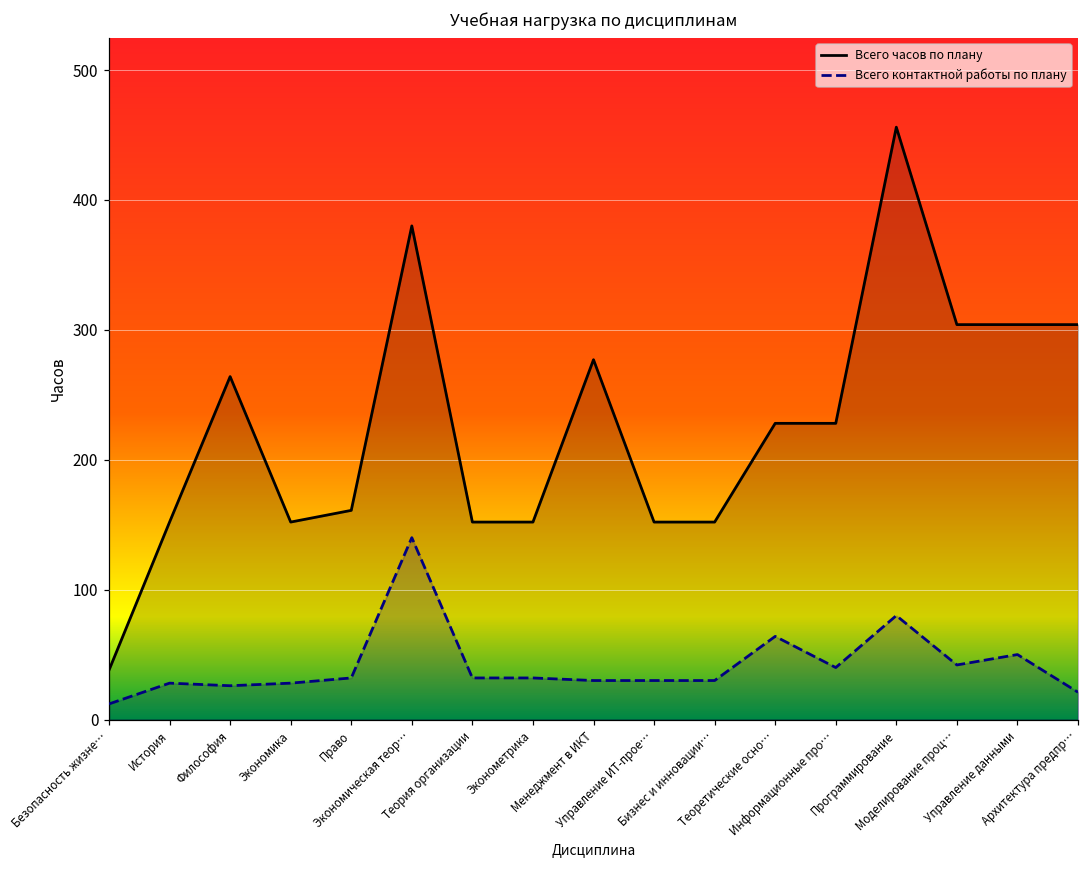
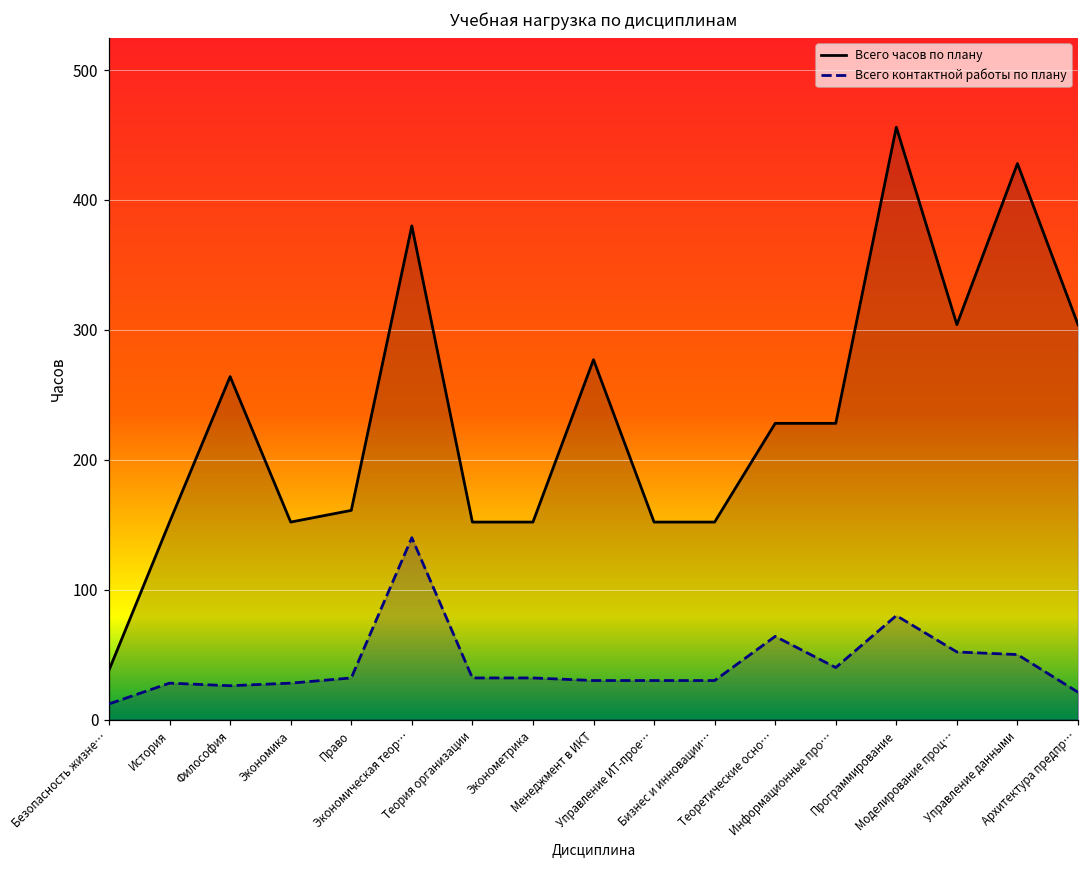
Всего контактной работы по плану, Моделирование проц…: 42 -> 52
Всего часов по плану, Управление данными: 304 -> 428
